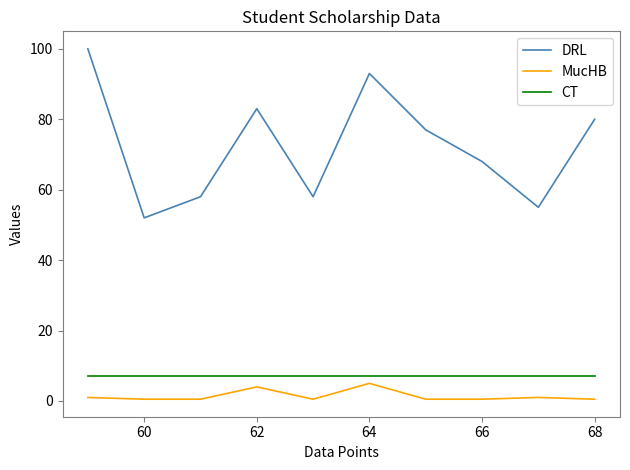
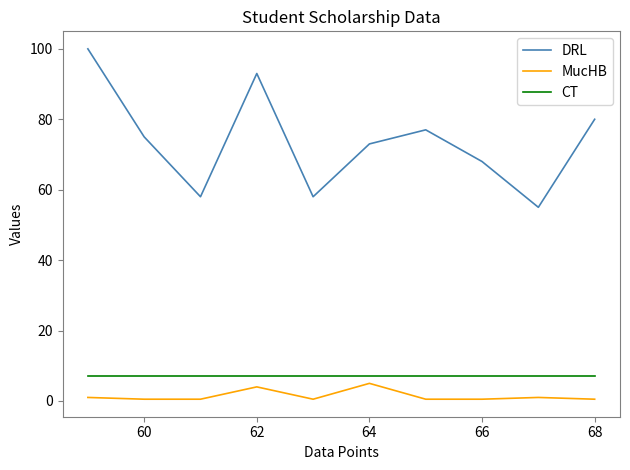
DRL, 60: 52 -> 75
DRL, 62: 83 -> 93
DRL, 64: 93 -> 73
